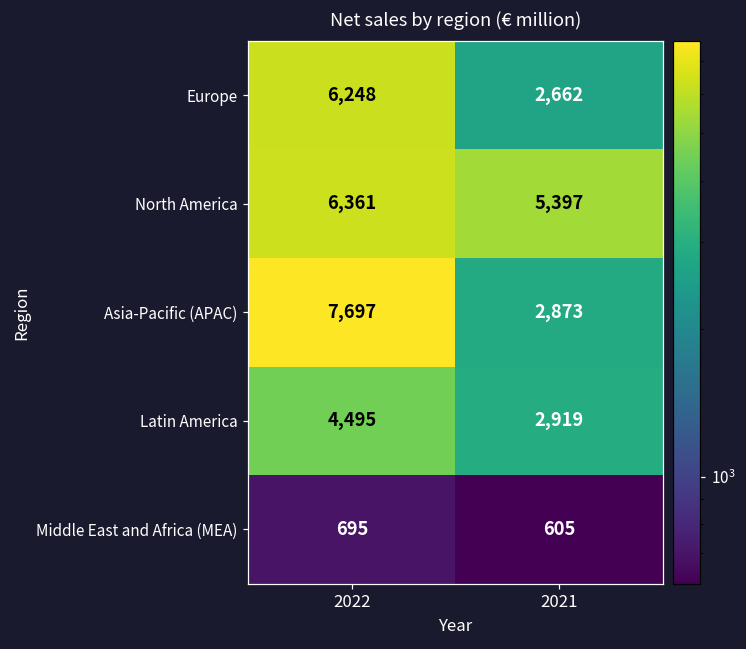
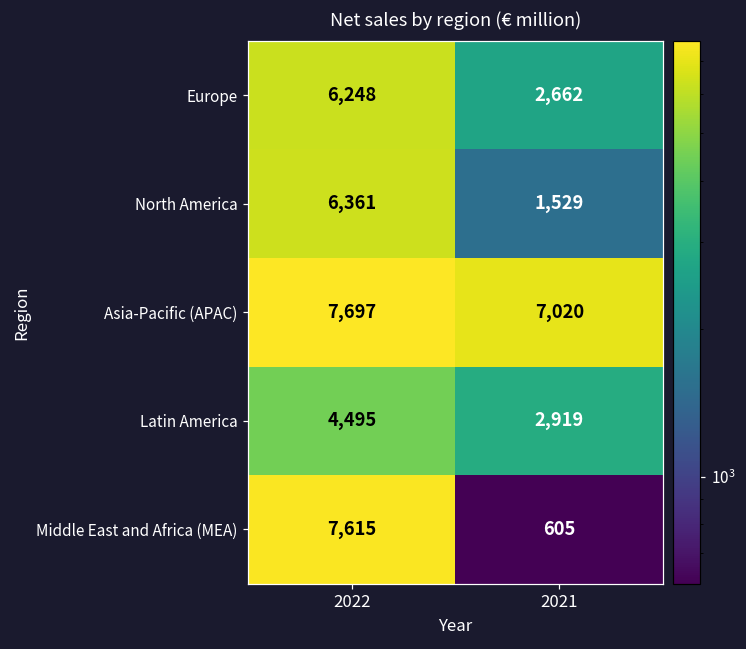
North America, 2021: 5,397 -> 1,529
Asia-Pacific (APAC), 2021: 2,873 -> 7,020
Middle East and Africa (MEA), 2022: 695 -> 7,615
